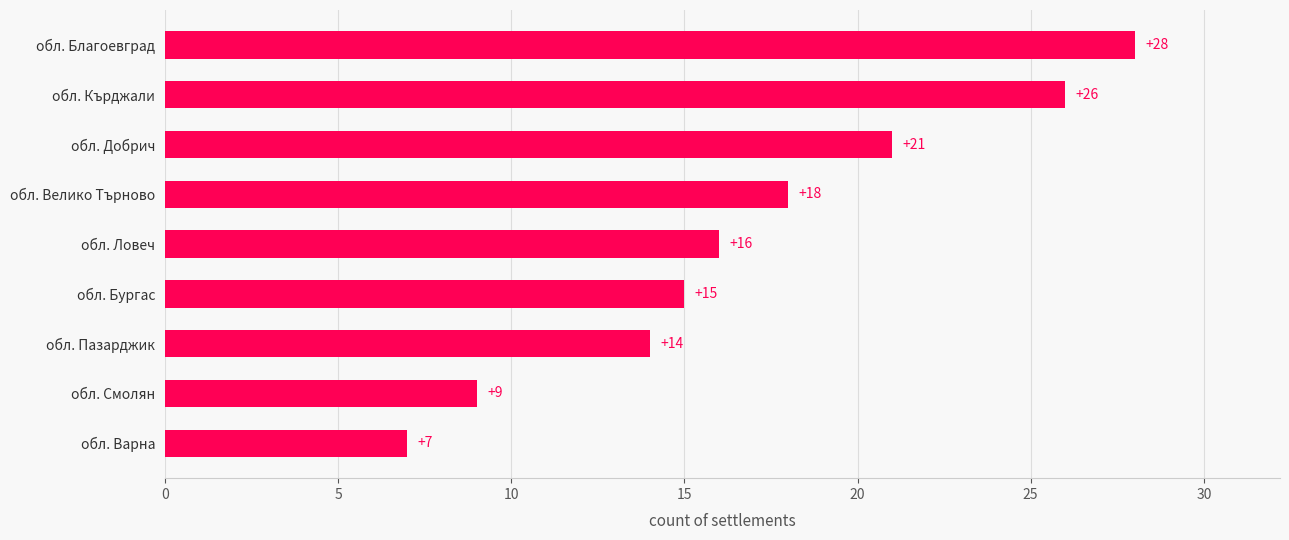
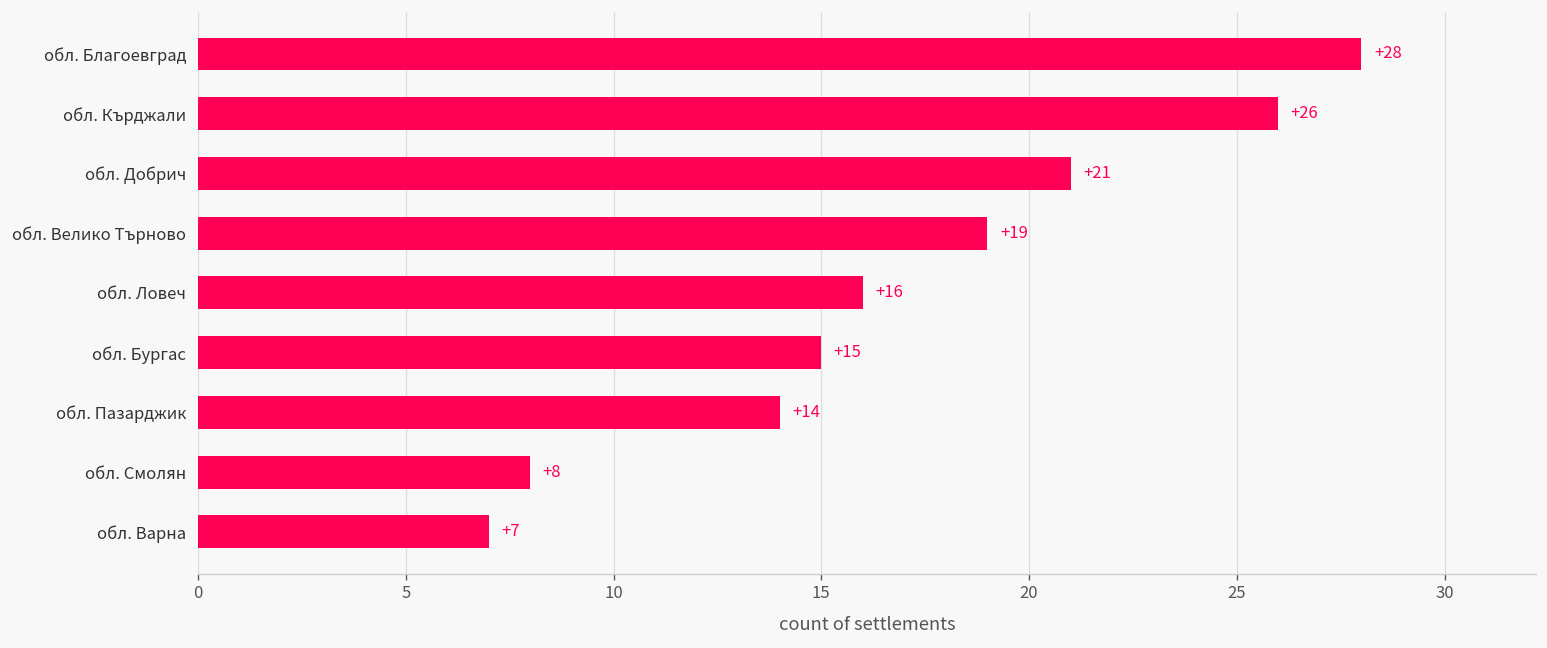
обл. Велико Търново: +18 -> +19
обл. Смолян: +9 -> +8
